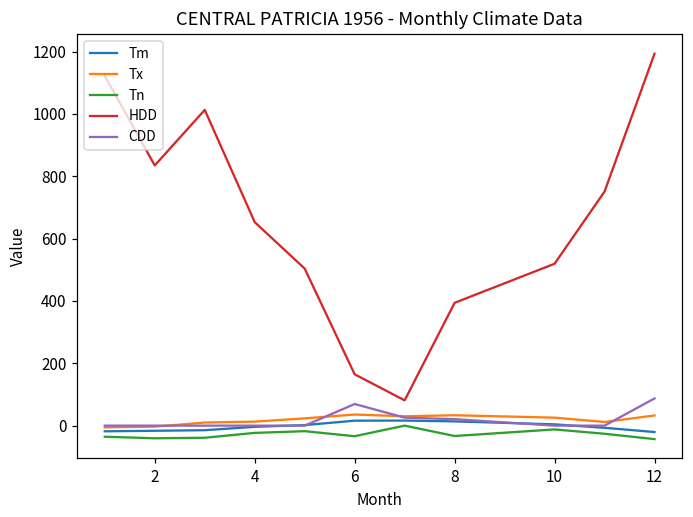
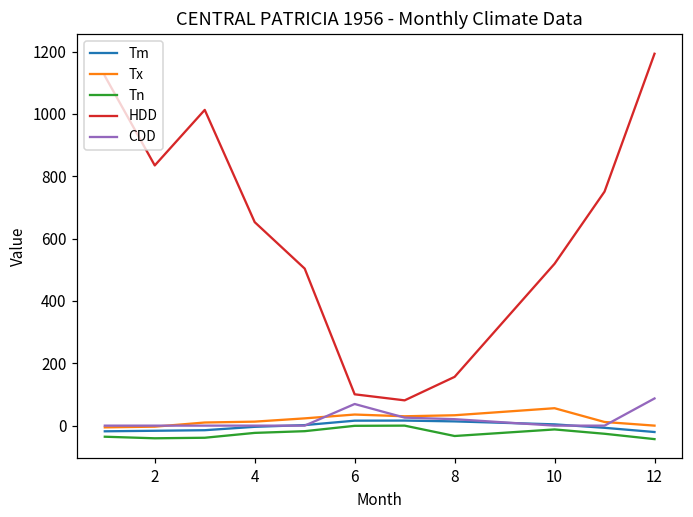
Tn, 6: -30 -> 0
HDD, 6: 160 -> 100
HDD, 8: 390 -> 160
Tx, 10: 30 -> 60
Tx, 12: 30 -> 0
